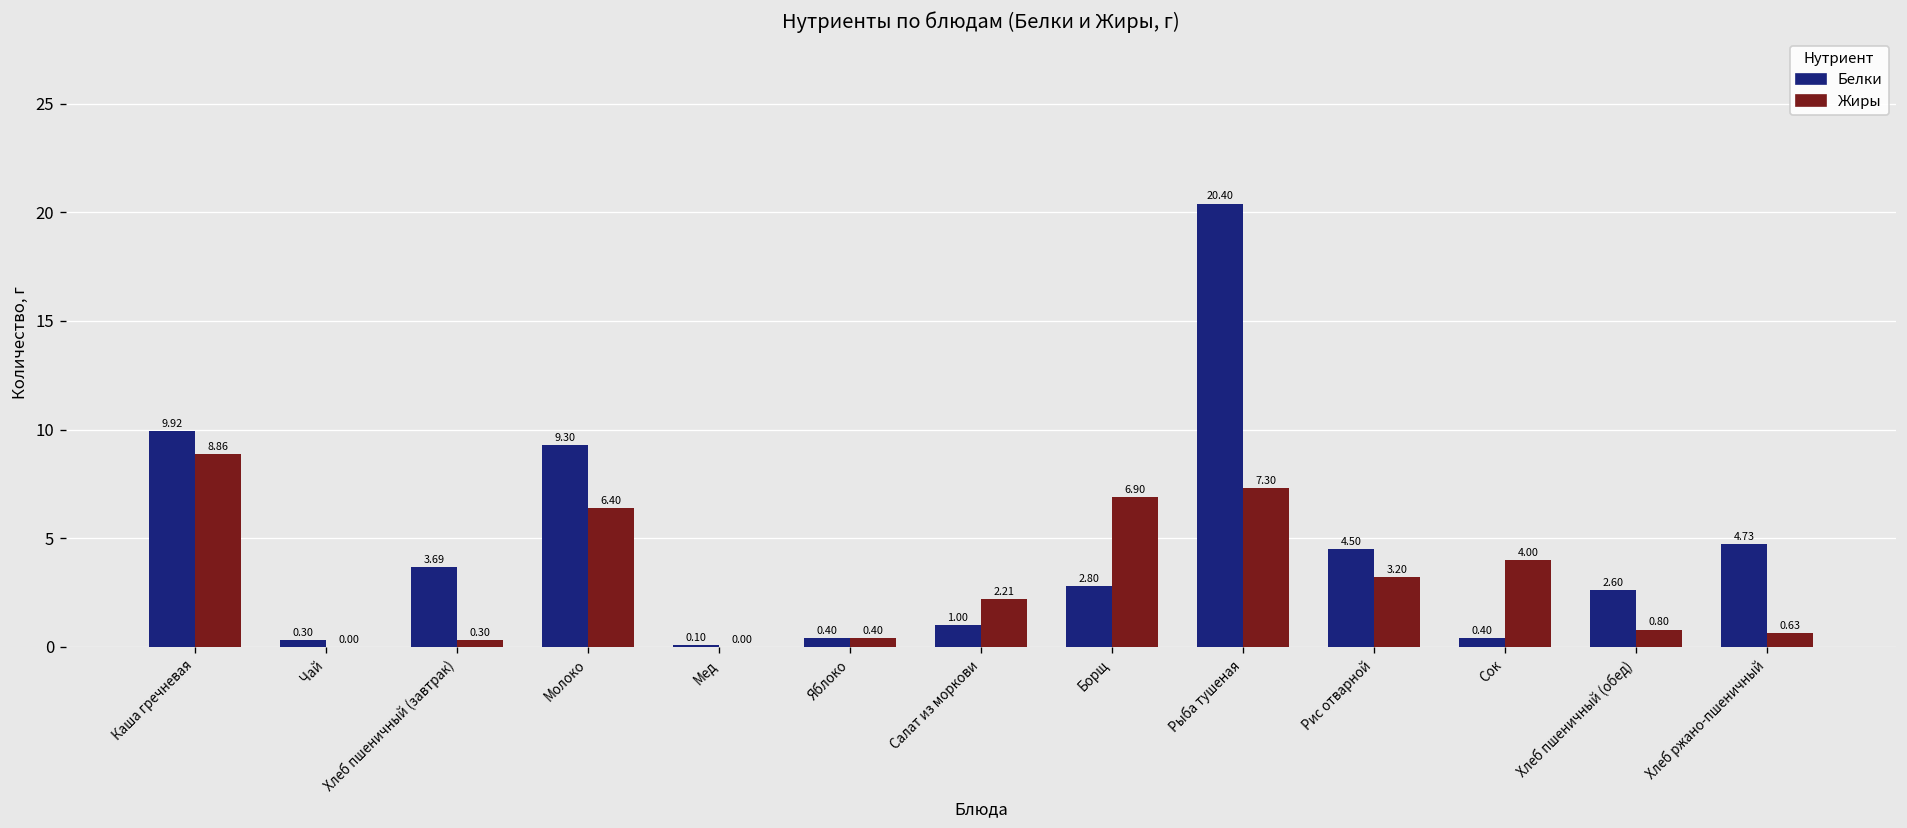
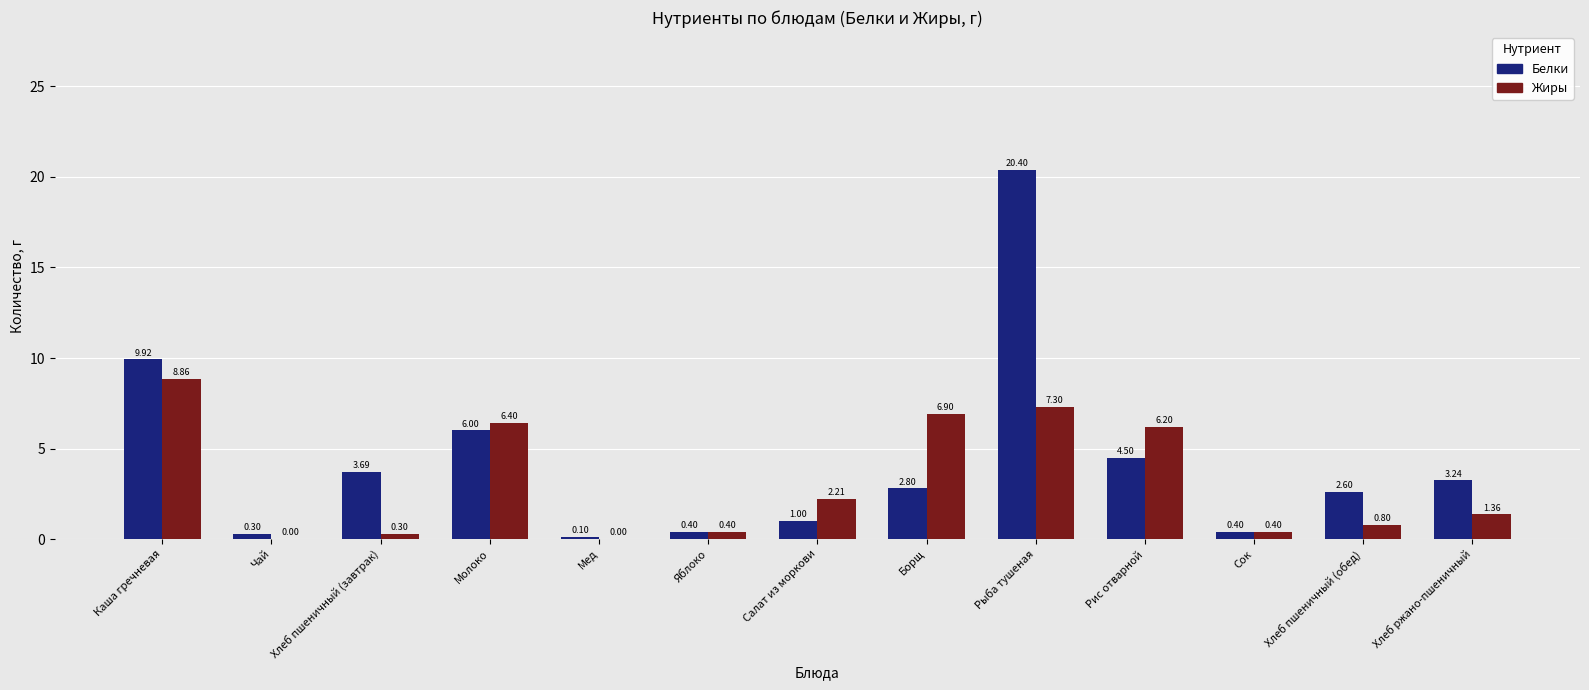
Белки, Молоко: 9.30 -> 6.00
Жиры, Рис отварной: 3.20 -> 6.20
Жиры, Сок: 4.00 -> 0.40
Белки, Хлеб ржано-пшеничный: 4.73 -> 3.24
Жиры, Хлеб ржано-пшеничный: 0.63 -> 1.36
